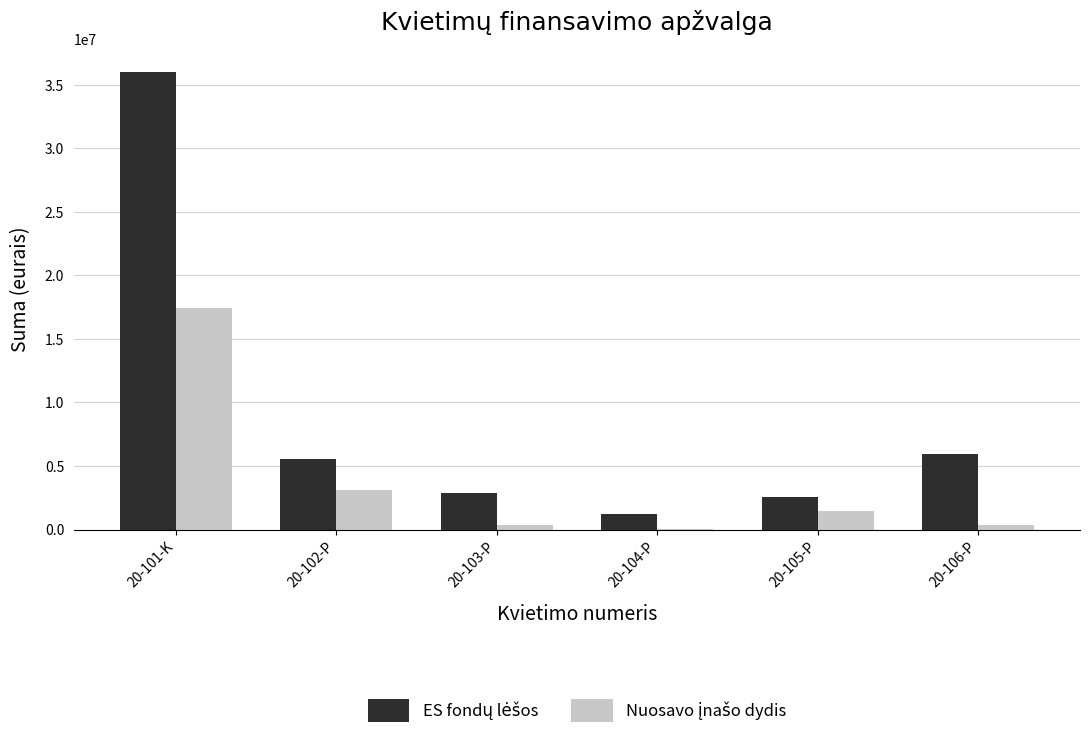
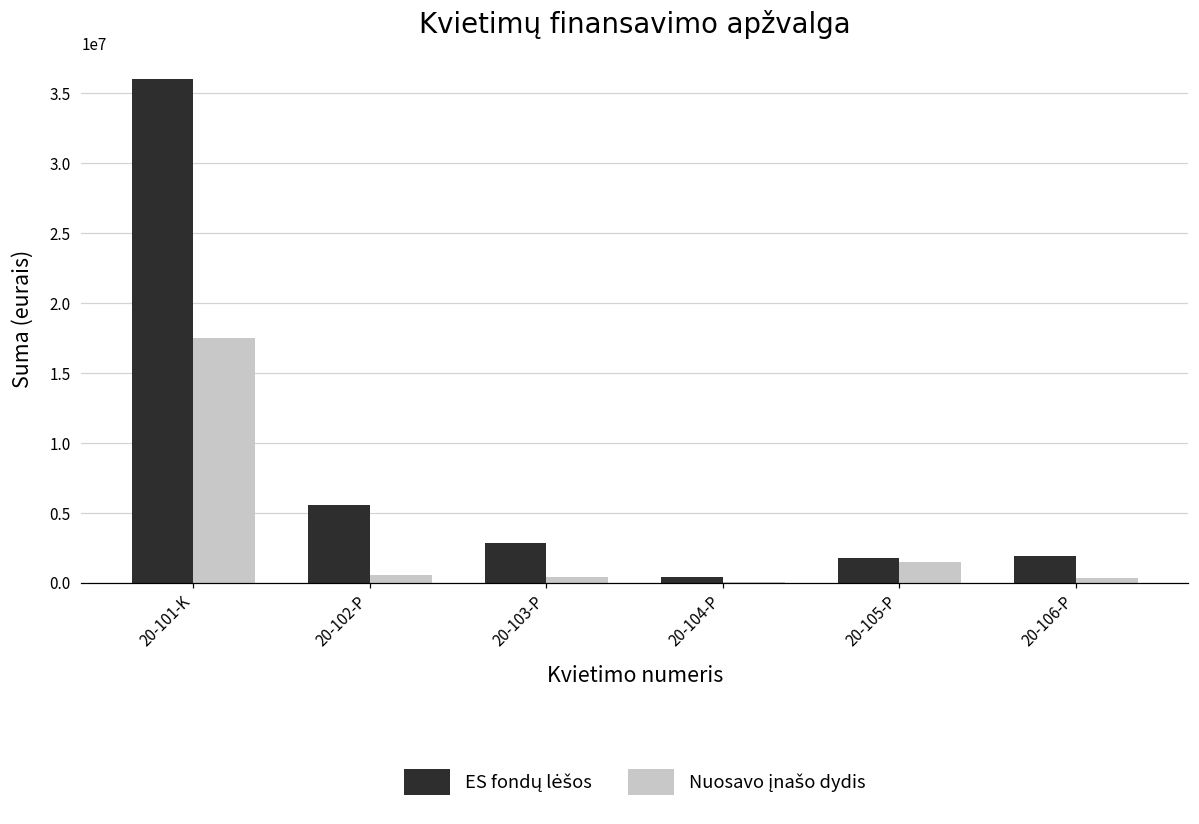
Nuosavo įnašo dydis, 20-102-P: 3100000 -> 500000
ES fondų lėšos, 20-104-P: 1200000 -> 400000
ES fondų lėšos, 20-105-P: 2600000 -> 1700000
ES fondų lėšos, 20-106-P: 5900000 -> 1900000
